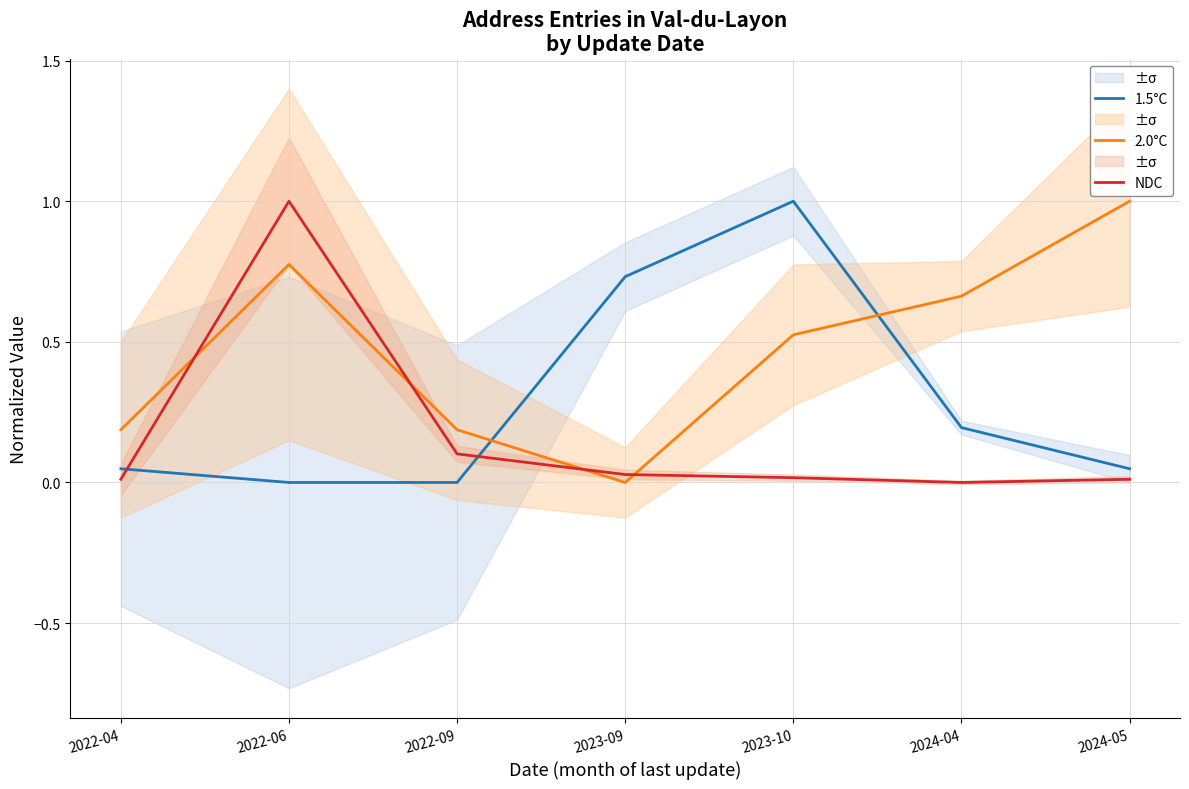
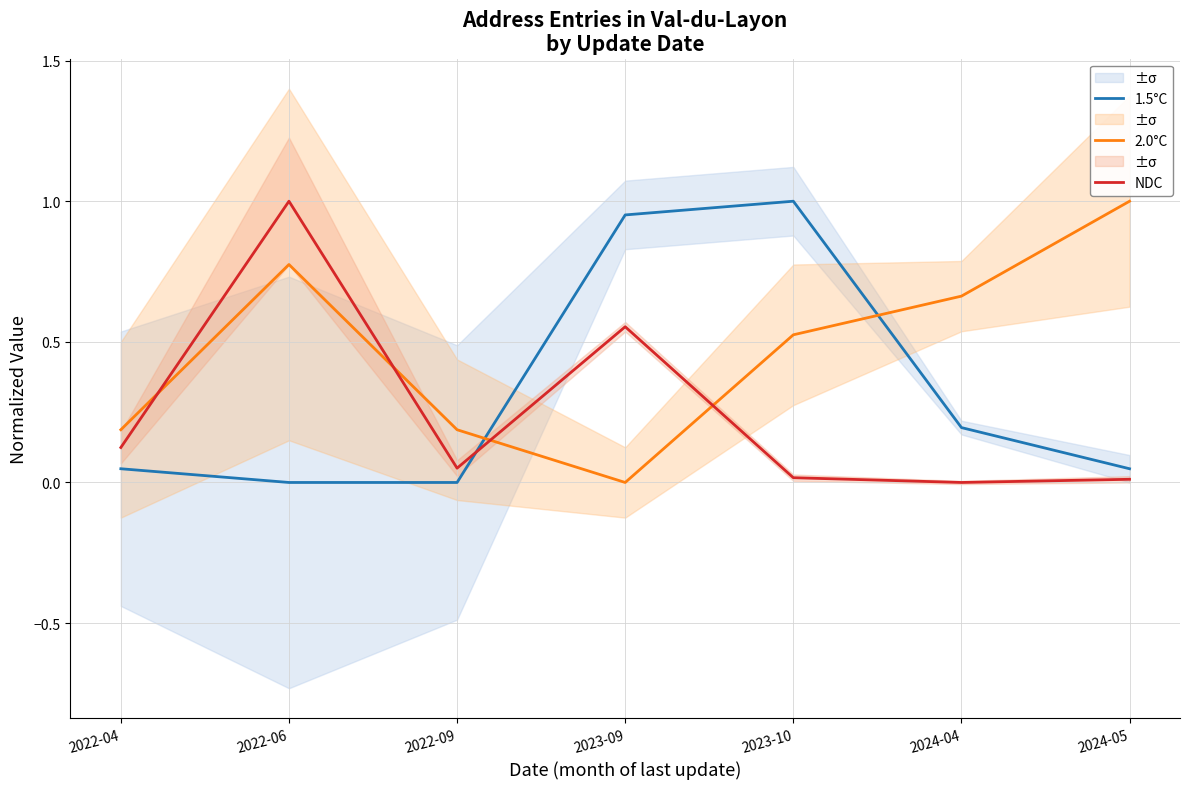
NDC, 2022-04: 0.01 -> 0.12
NDC, 2022-09: 0.10 -> 0.05
1.5°C, 2023-09: 0.73 -> 0.95
NDC, 2023-09: 0.03 -> 0.55
